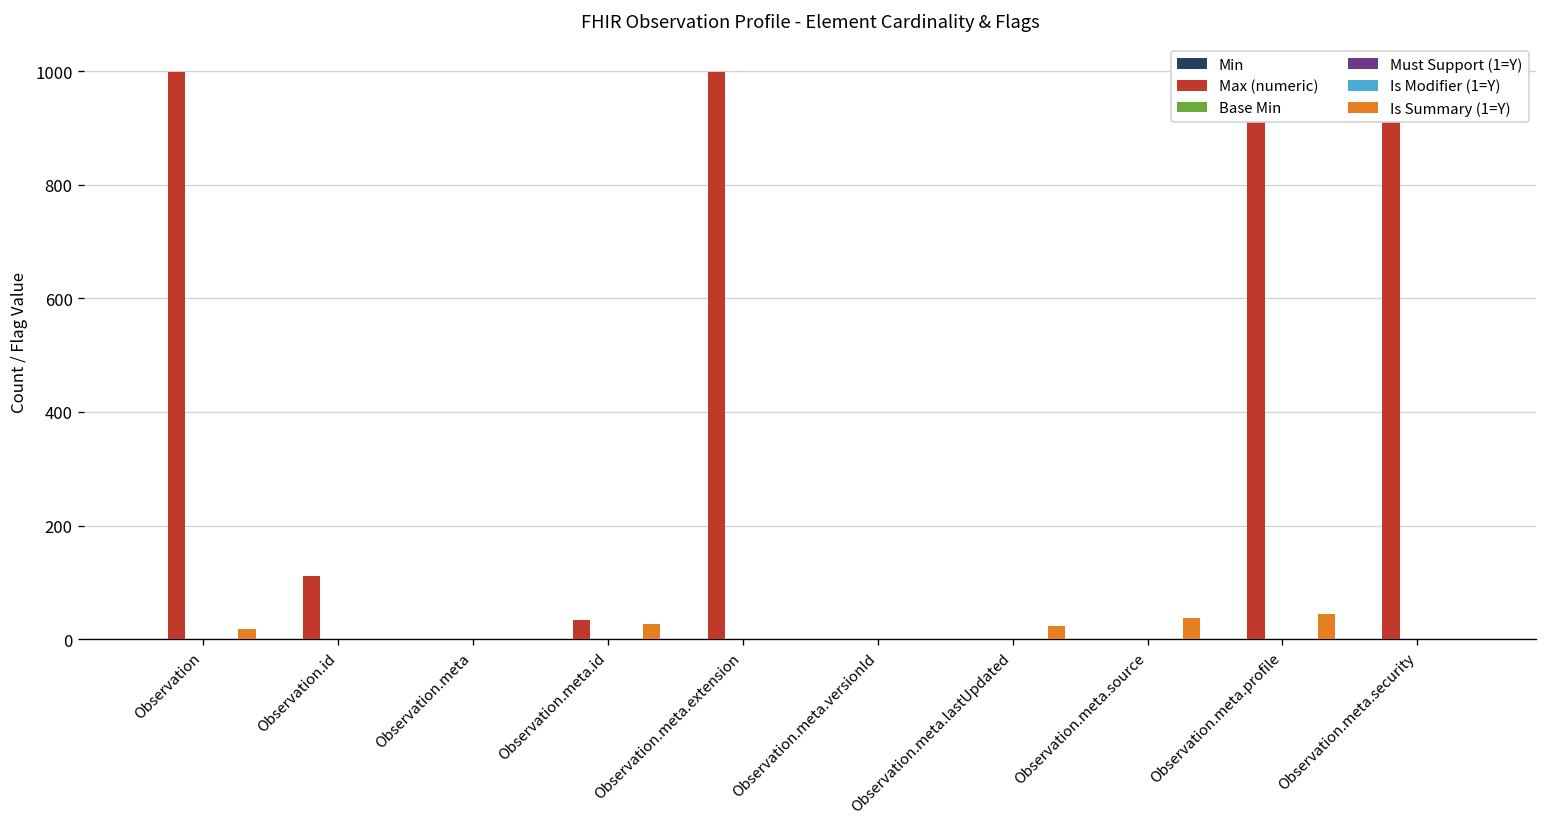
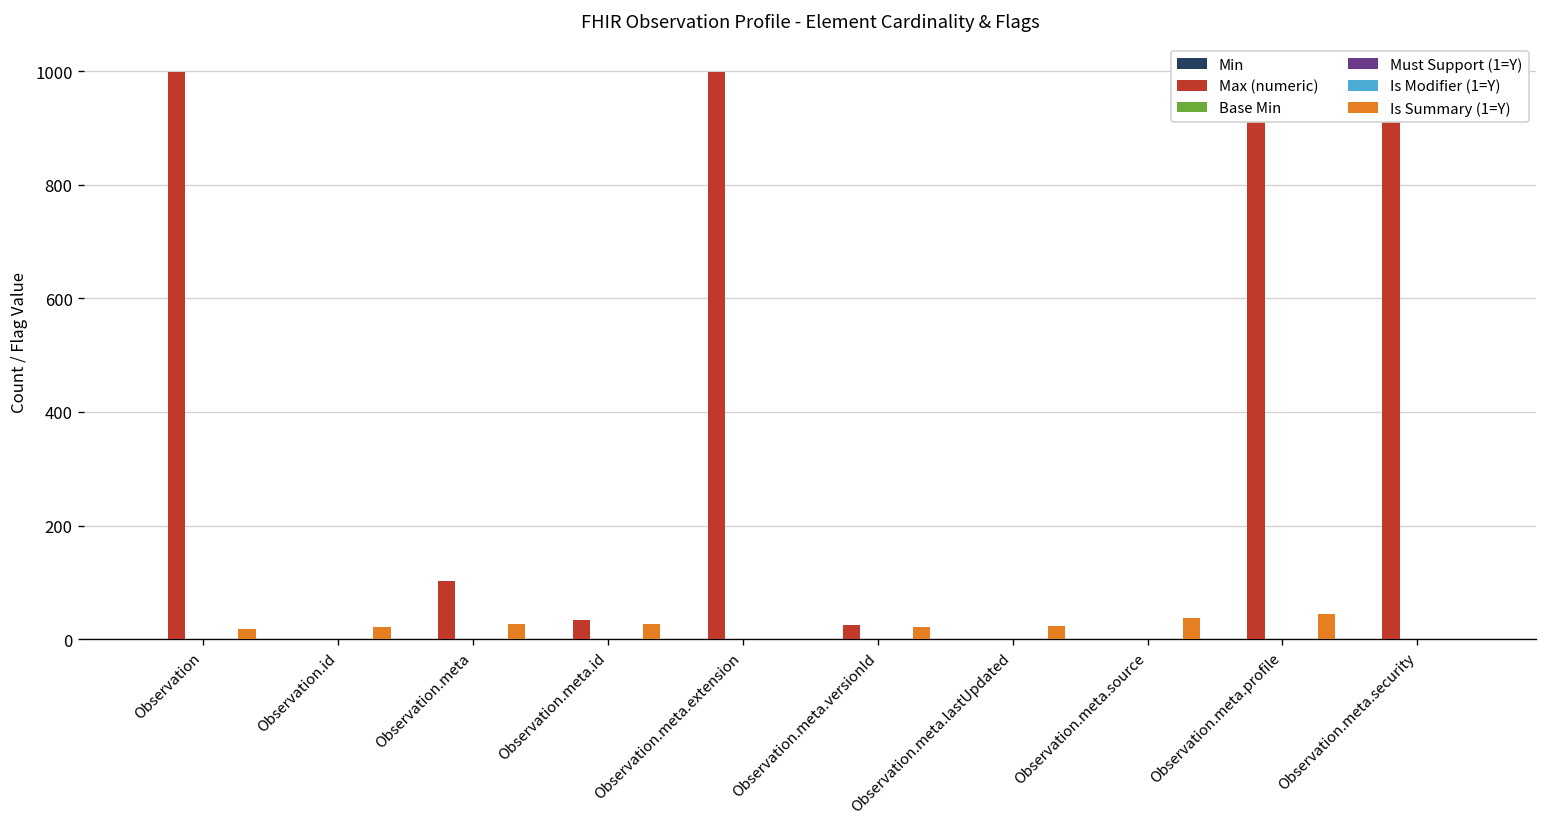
Max (numeric), Observation.id: 110 -> 0
Is Summary (1=Y), Observation.id: 0 -> 20
Max (numeric), Observation.meta: 0 -> 100
Is Summary (1=Y), Observation.meta: 0 -> 30
Max (numeric), Observation.meta.versionId: 0 -> 30
Is Summary (1=Y), Observation.meta.versionId: 0 -> 20
